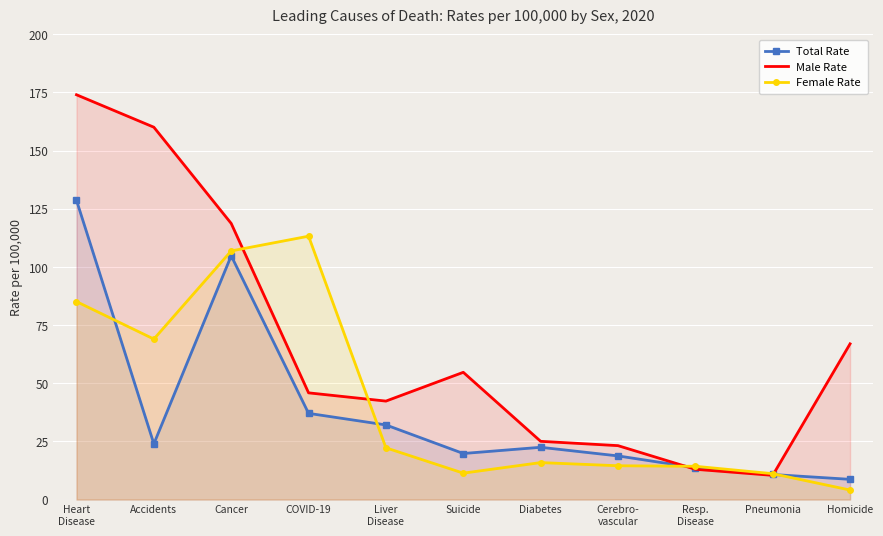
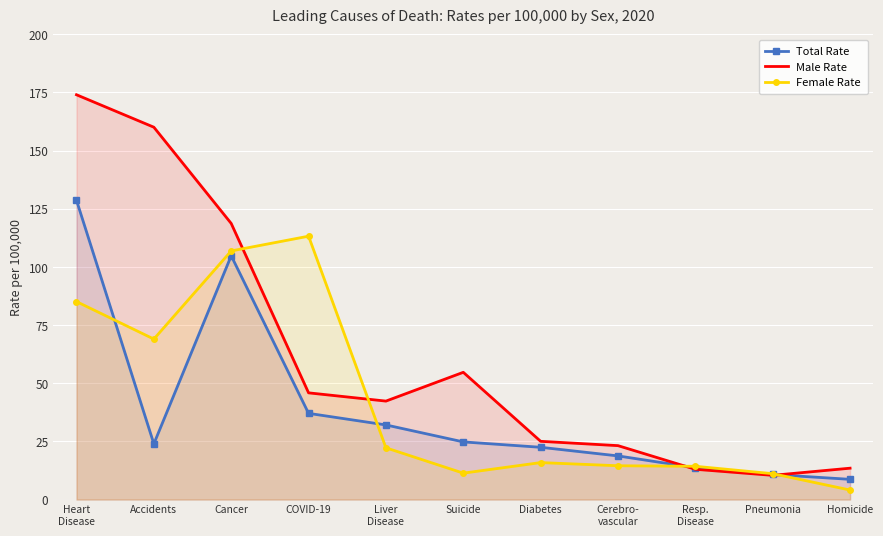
Total Rate, Suicide: 20 -> 25
Male Rate, Homicide: 67 -> 13
